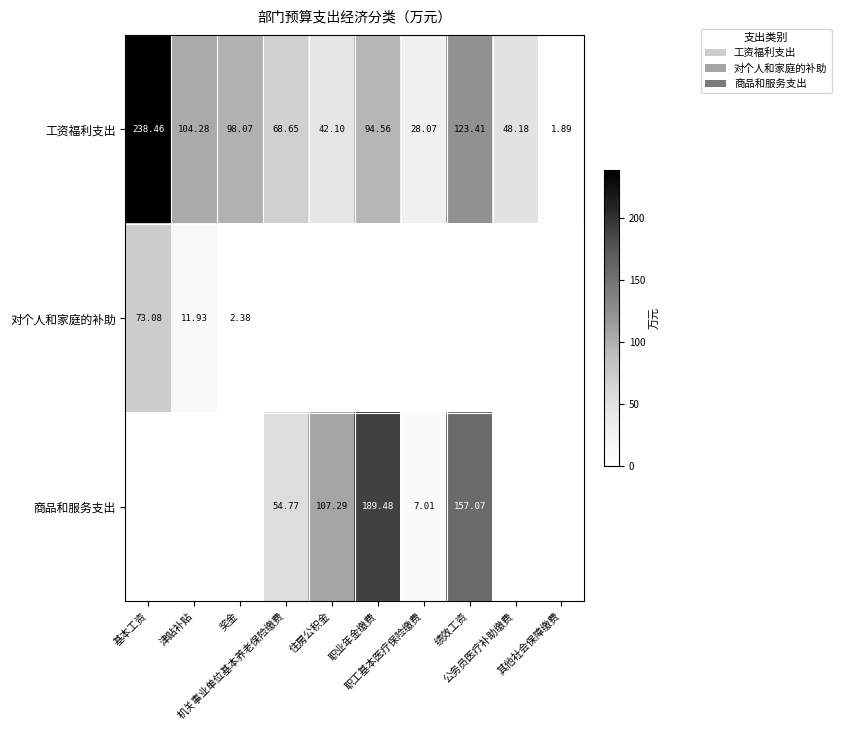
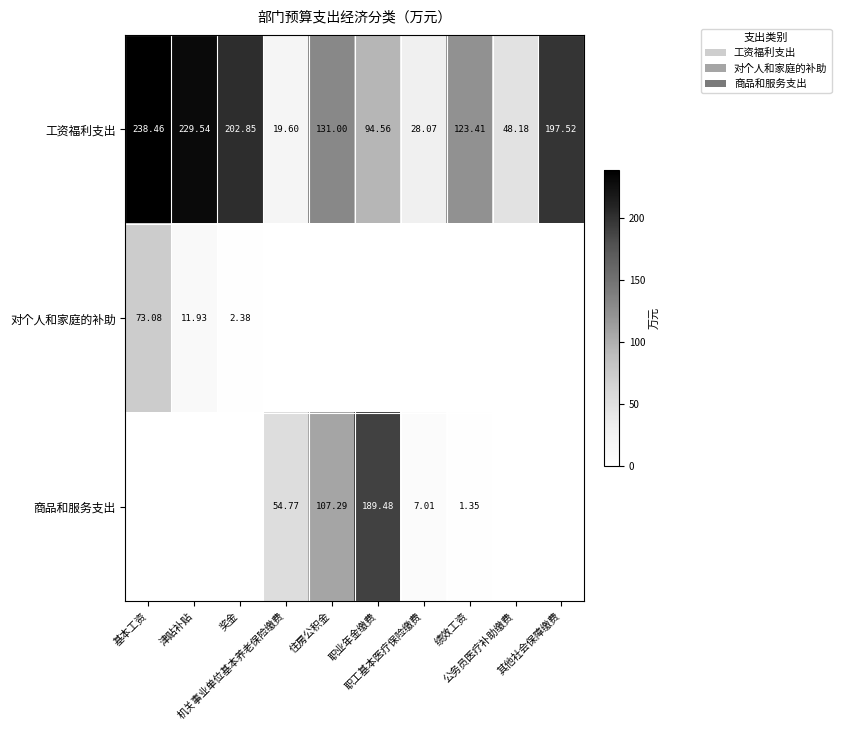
工资福利支出, 津贴补贴: 104.28 -> 229.54
工资福利支出, 奖金: 98.07 -> 202.85
工资福利支出, 机关事业单位基本养老保险缴费: 68.65 -> 19.60
工资福利支出, 住房公积金: 42.10 -> 131.00
工资福利支出, 其他社会保障缴费: 1.89 -> 197.52
商品和服务支出, 绩效工资: 157.07 -> 1.35
